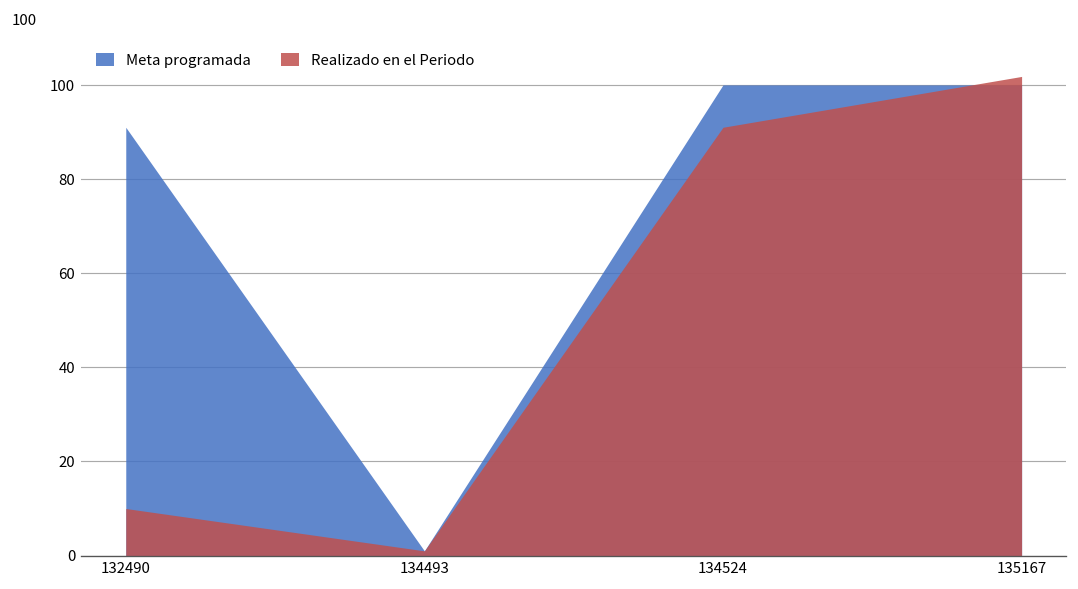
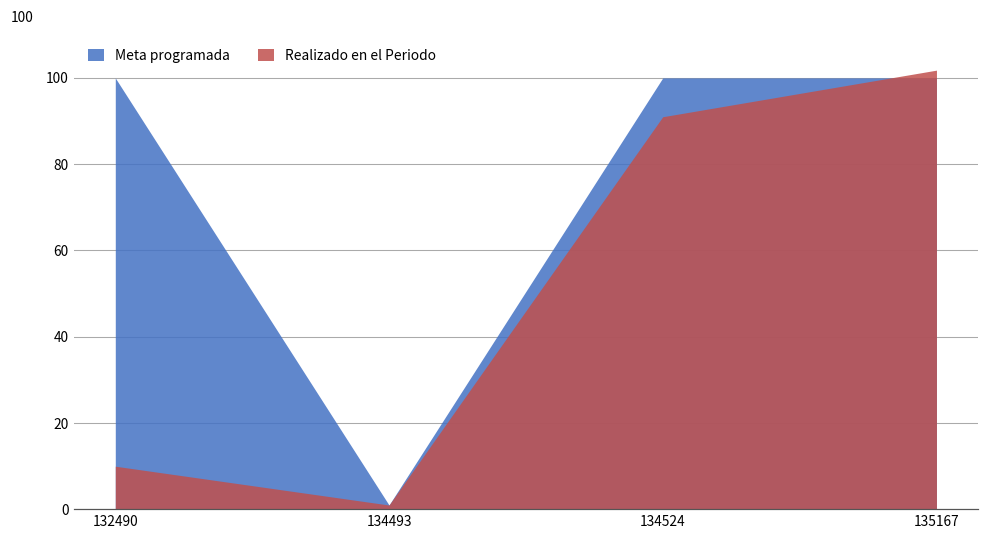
Meta programada, 132490: 91 -> 100
